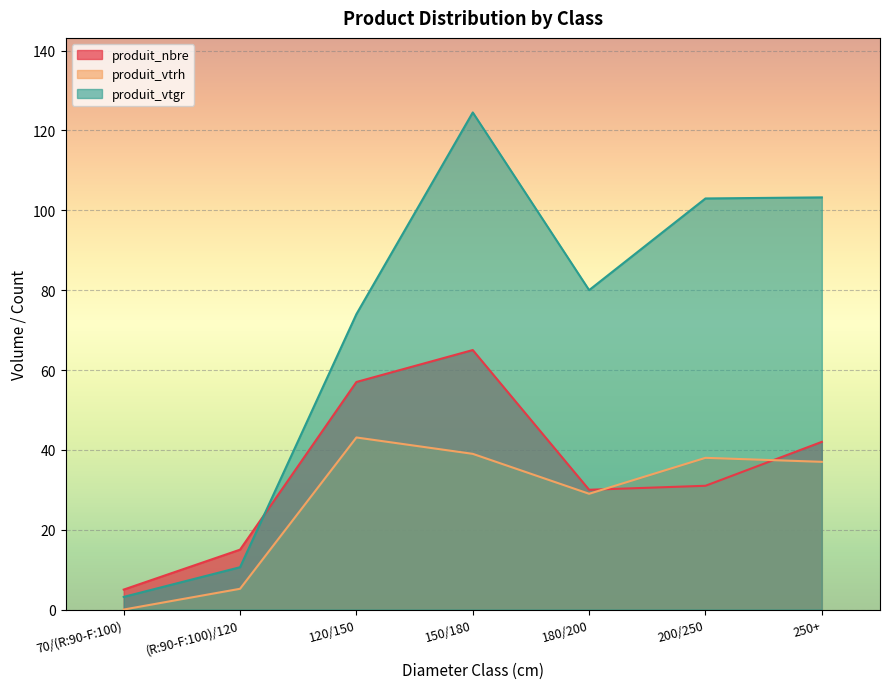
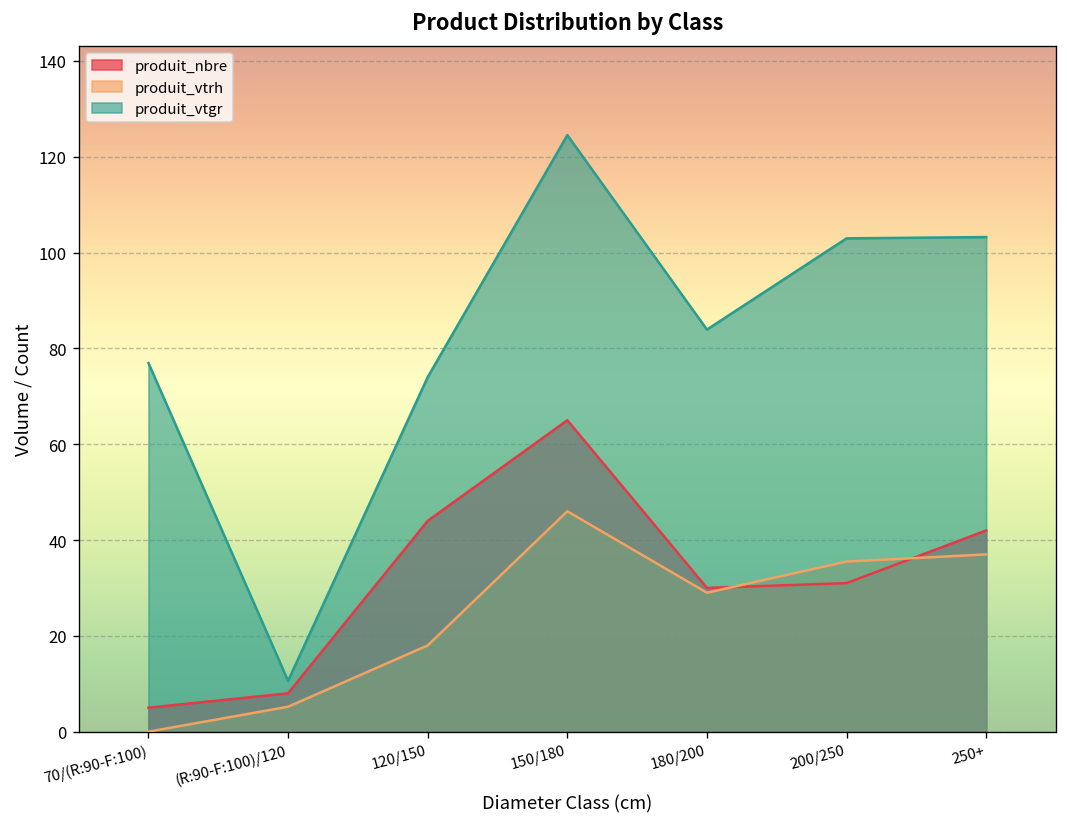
produit_vtgr, 70/(R:90-F:100): 3 -> 77
produit_nbre, (R:90-F:100)/120: 15 -> 8
produit_nbre, 120/150: 57 -> 44
produit_vtrh, 120/150: 43 -> 18
produit_vtrh, 150/180: 39 -> 46
produit_vtgr, 180/200: 80 -> 84
produit_vtrh, 200/250: 38 -> 36
